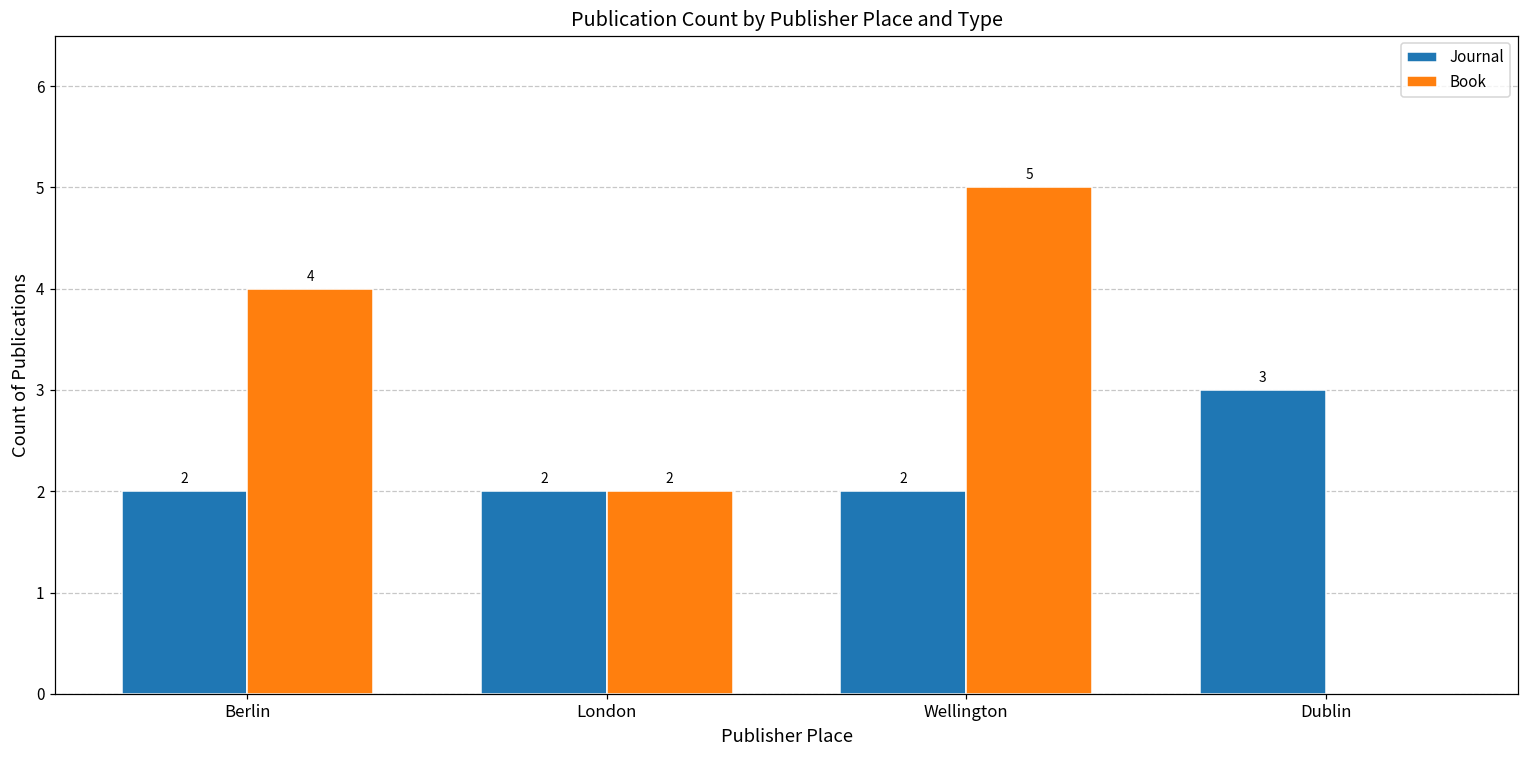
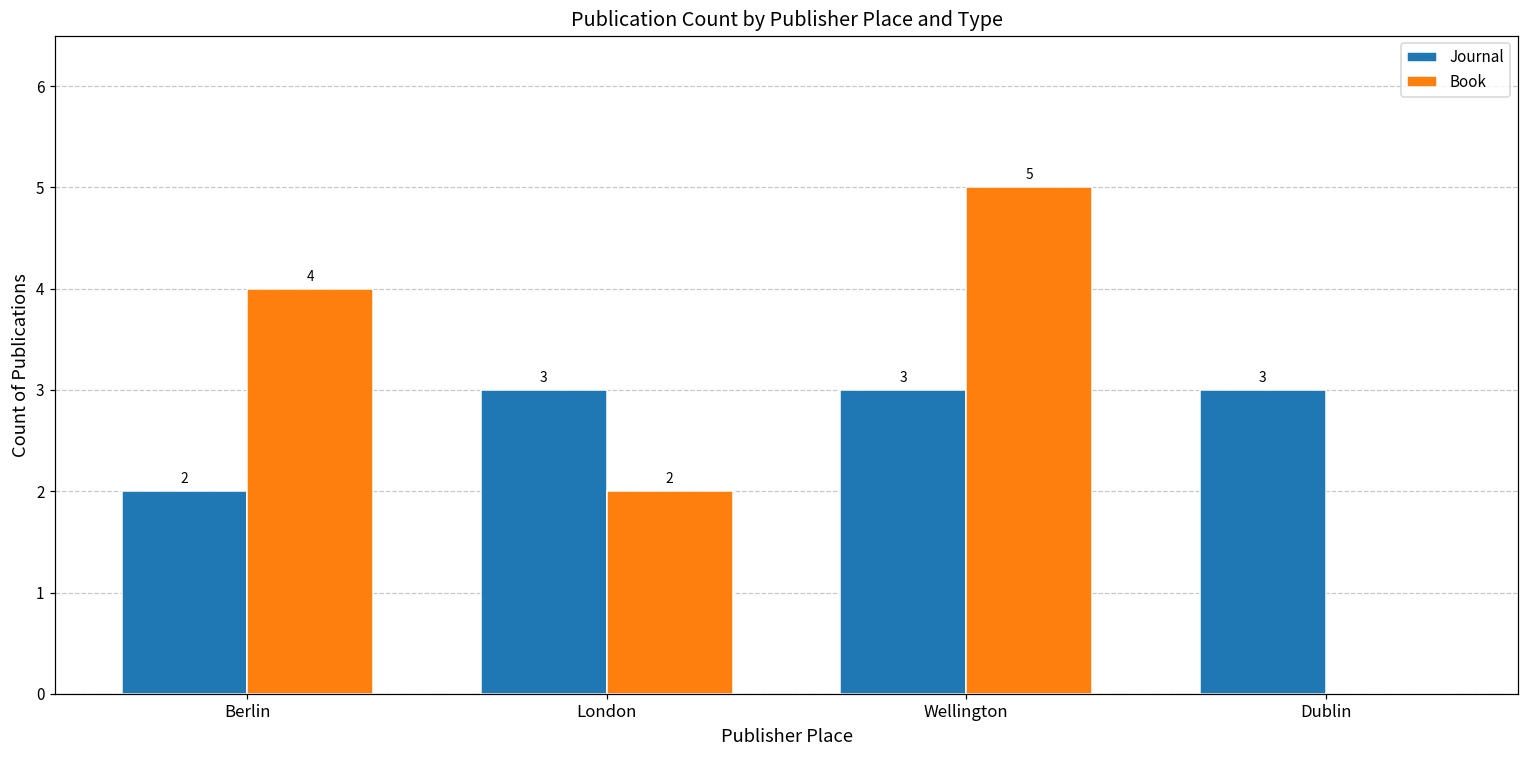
Journal, London: 2 -> 3
Journal, Wellington: 2 -> 3
